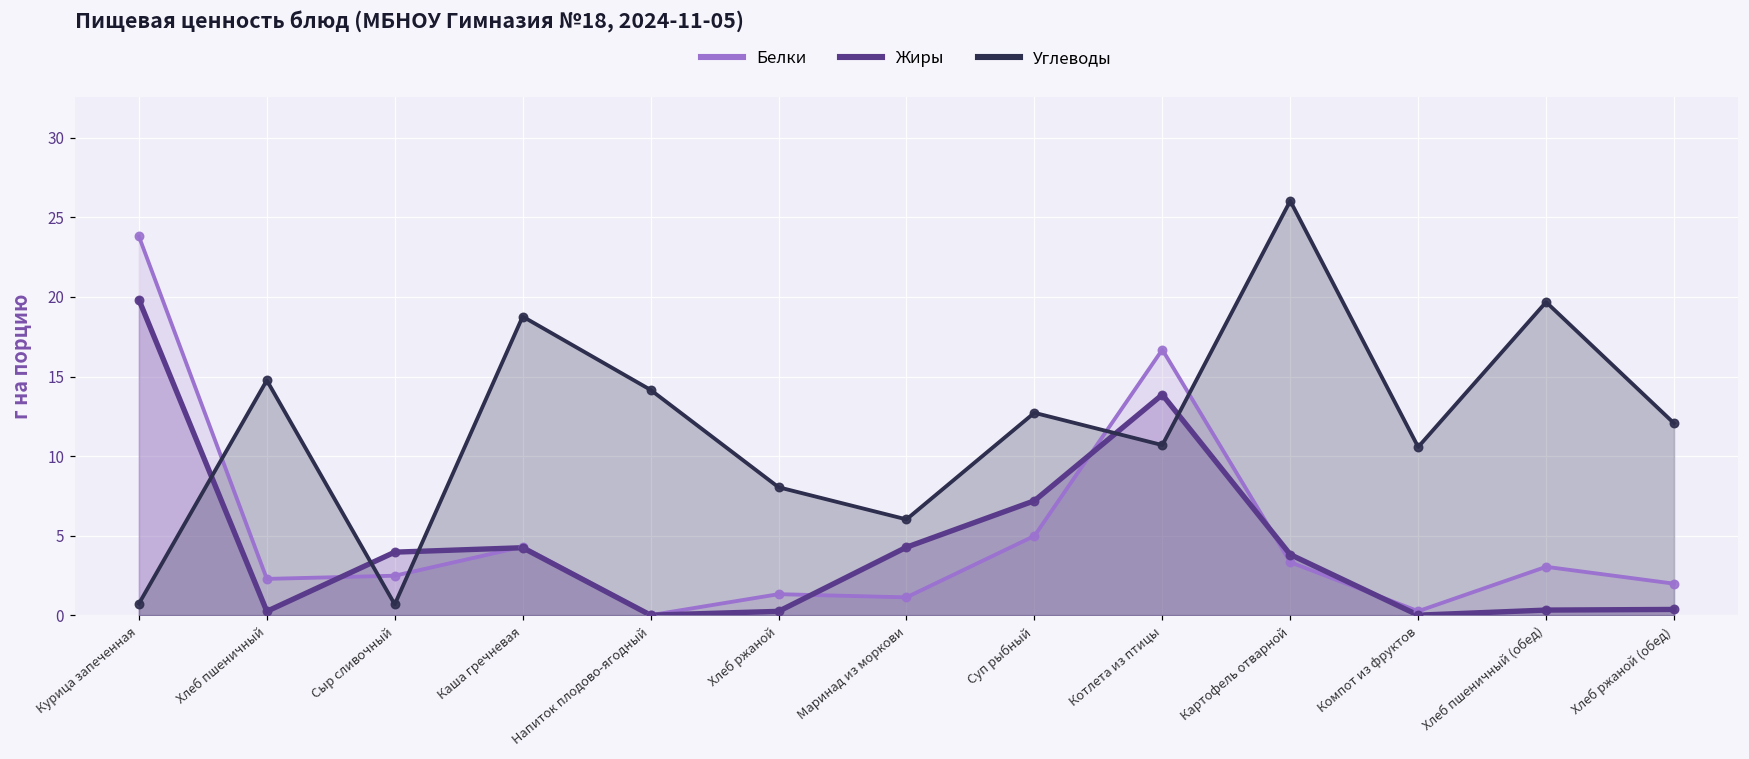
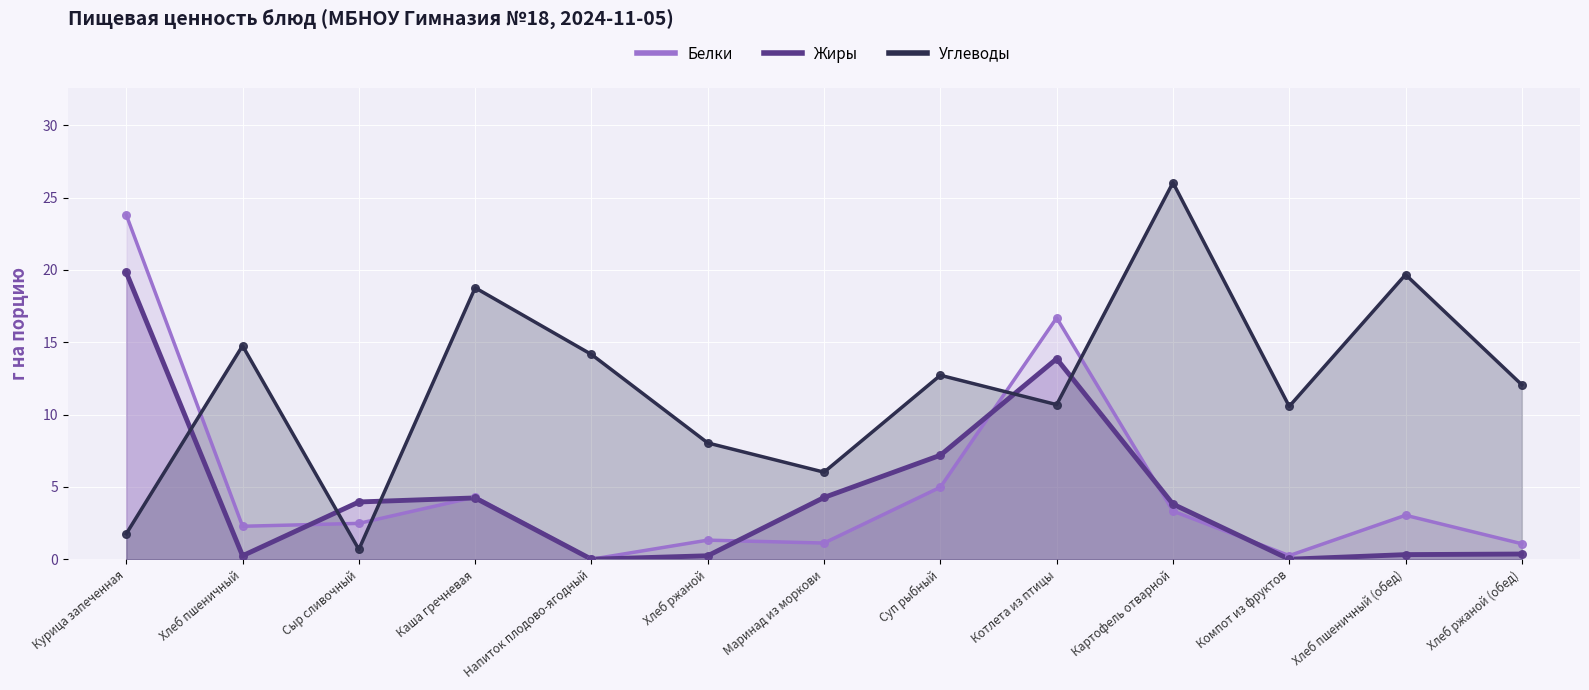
Углеводы, Курица запеченная: 0.7 -> 1.8
Белки, Хлеб ржаной (обед): 2.0 -> 1.1
